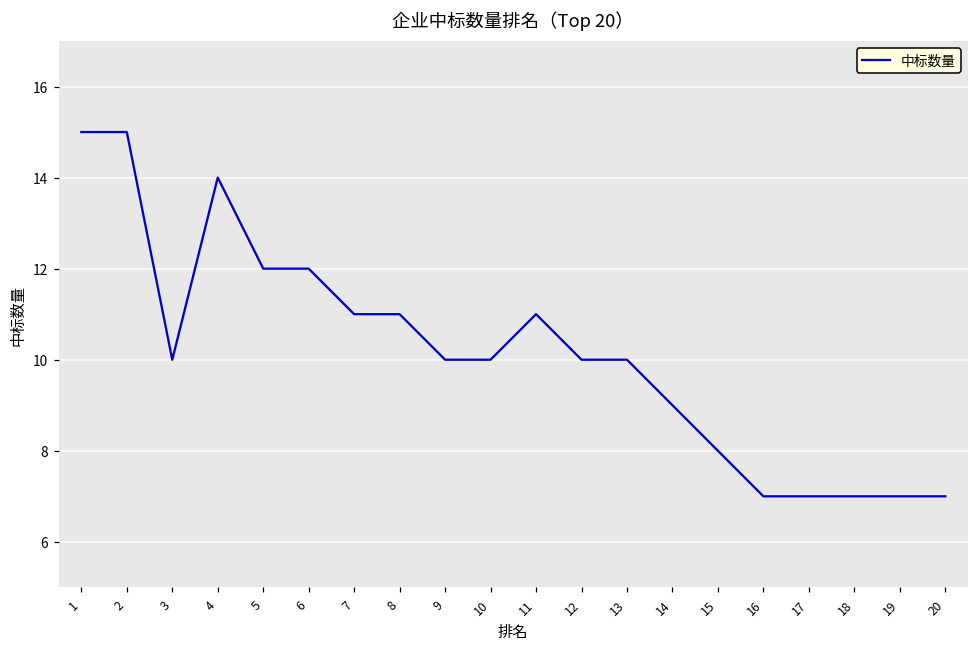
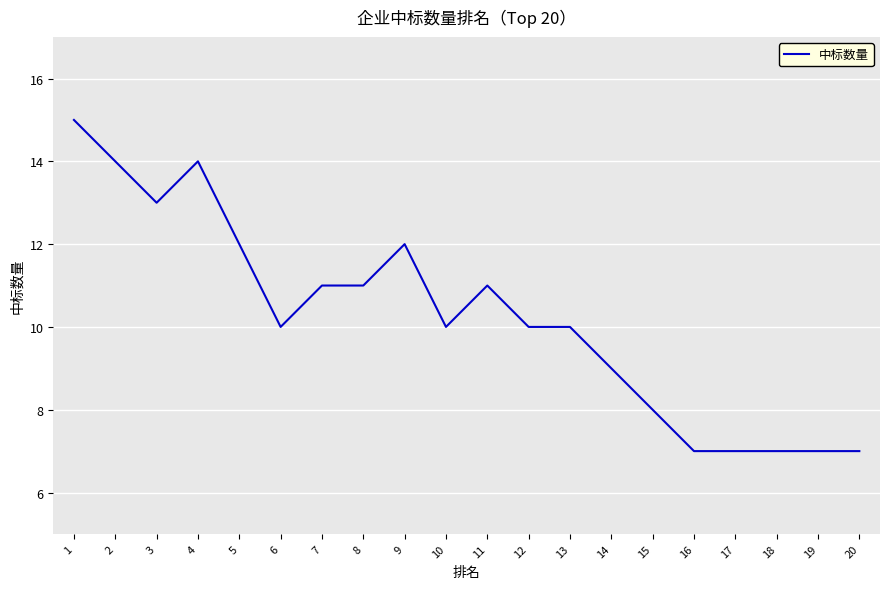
2: 15 -> 14
3: 10 -> 13
6: 12 -> 10
9: 10 -> 12
